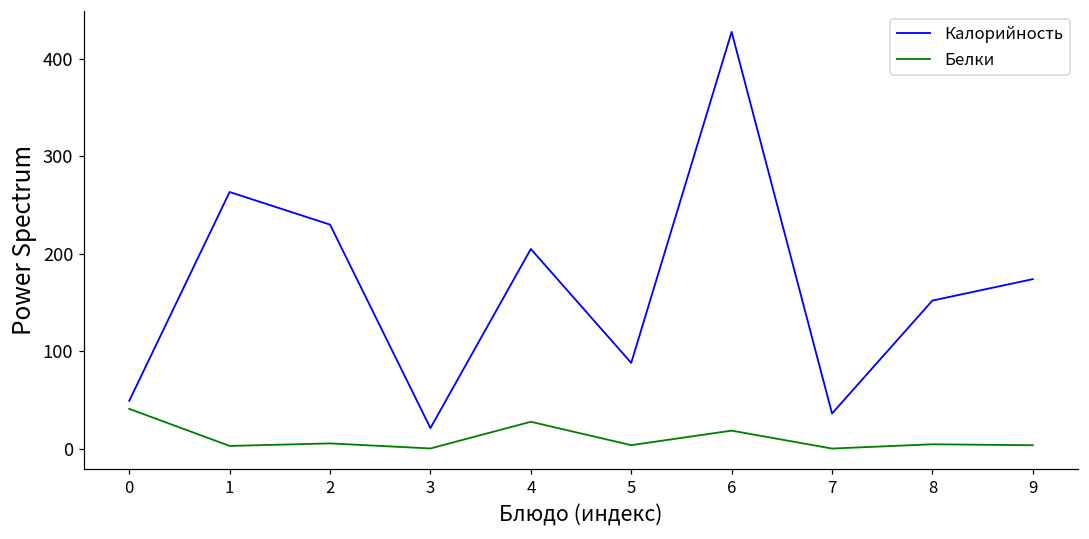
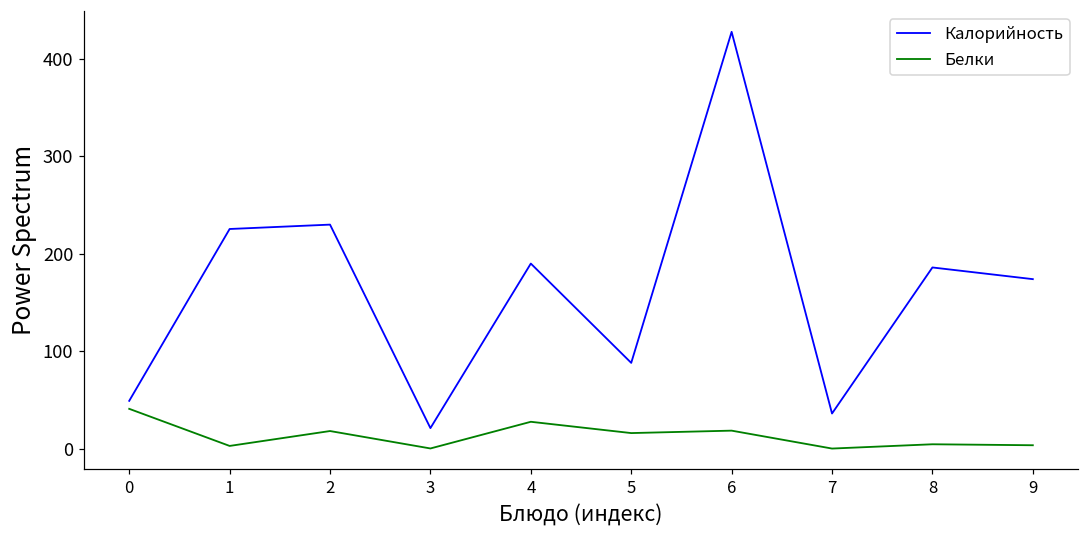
Калорийность, 1: 260 -> 230
Белки, 2: 10 -> 20
Калорийность, 4: 210 -> 190
Белки, 5: 0 -> 20
Калорийность, 8: 150 -> 190
